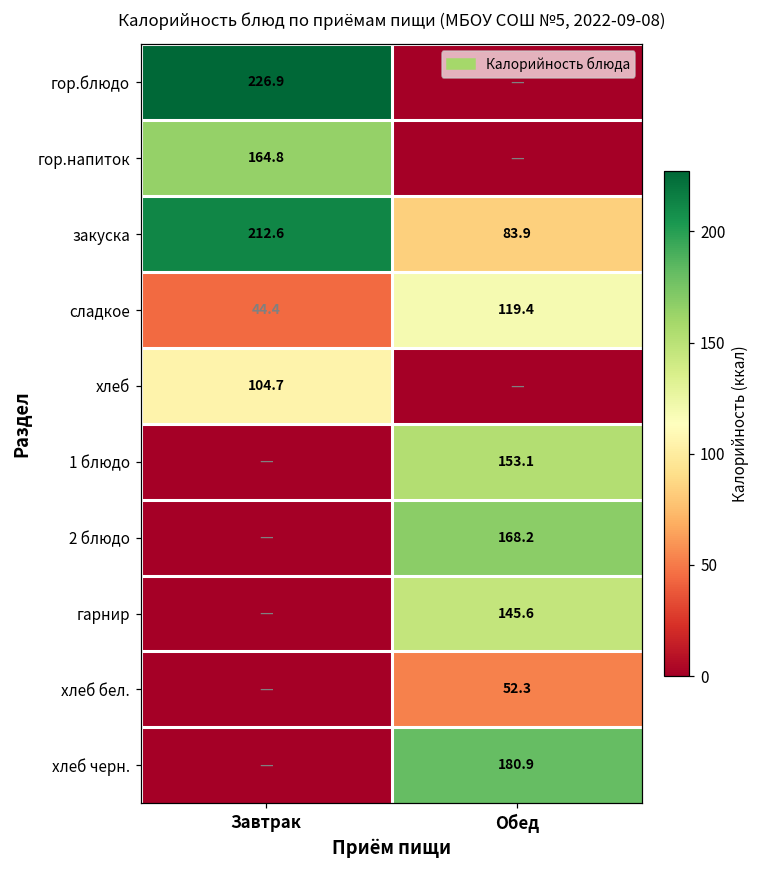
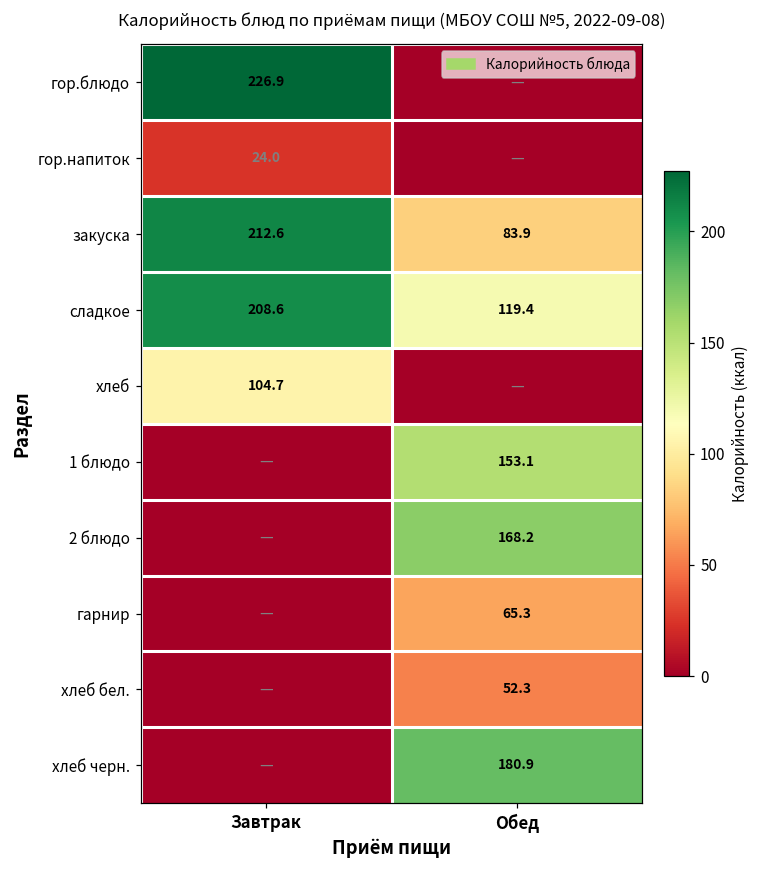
гор.напиток, Завтрак: 164.8 -> 24.0
сладкое, Завтрак: 44.4 -> 208.6
гарнир, Обед: 145.6 -> 65.3
